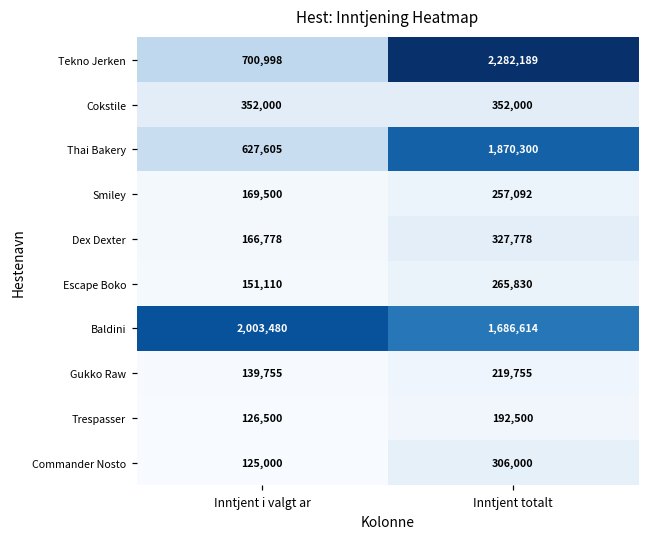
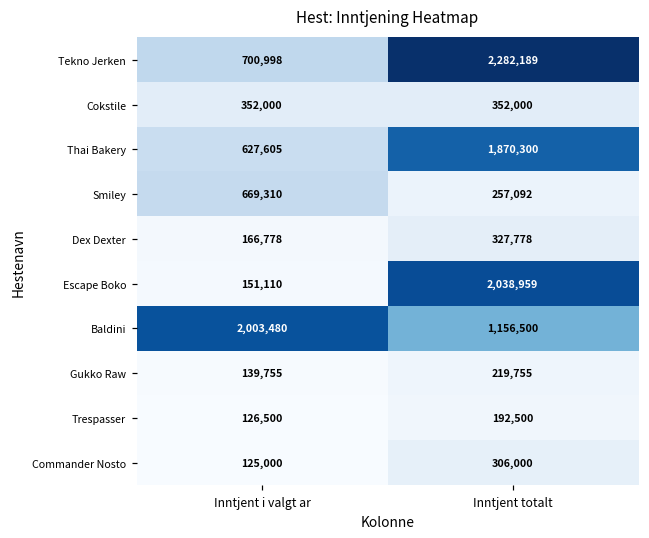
Smiley, Inntjent i valgt ar: 169,500 -> 669,310
Escape Boko, Inntjent totalt: 265,830 -> 2,038,959
Baldini, Inntjent totalt: 1,686,614 -> 1,156,500
